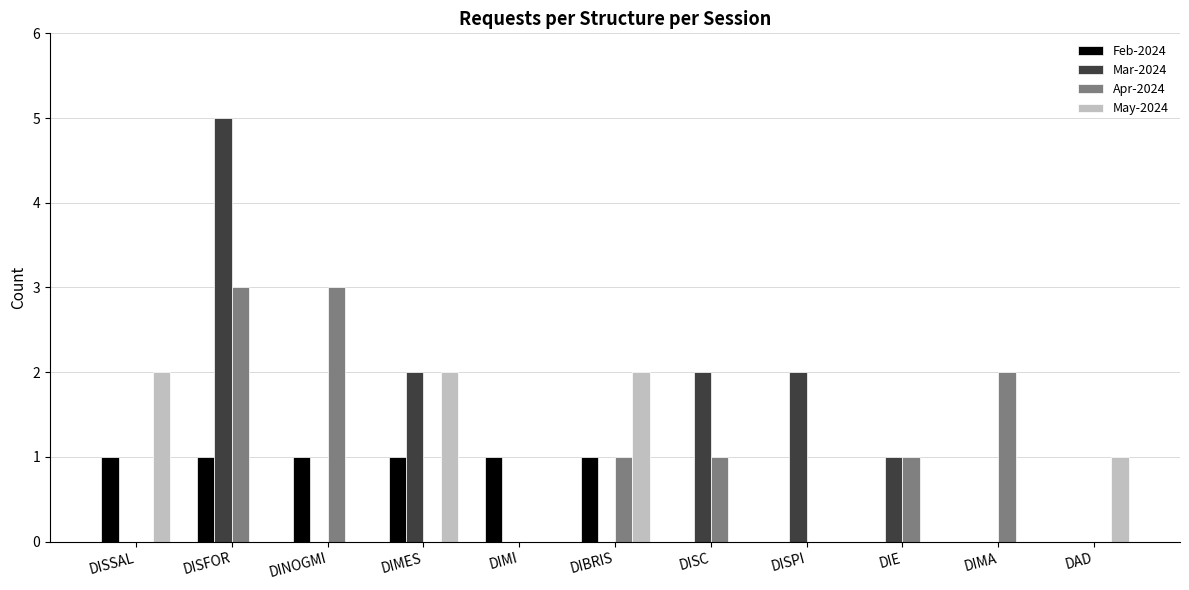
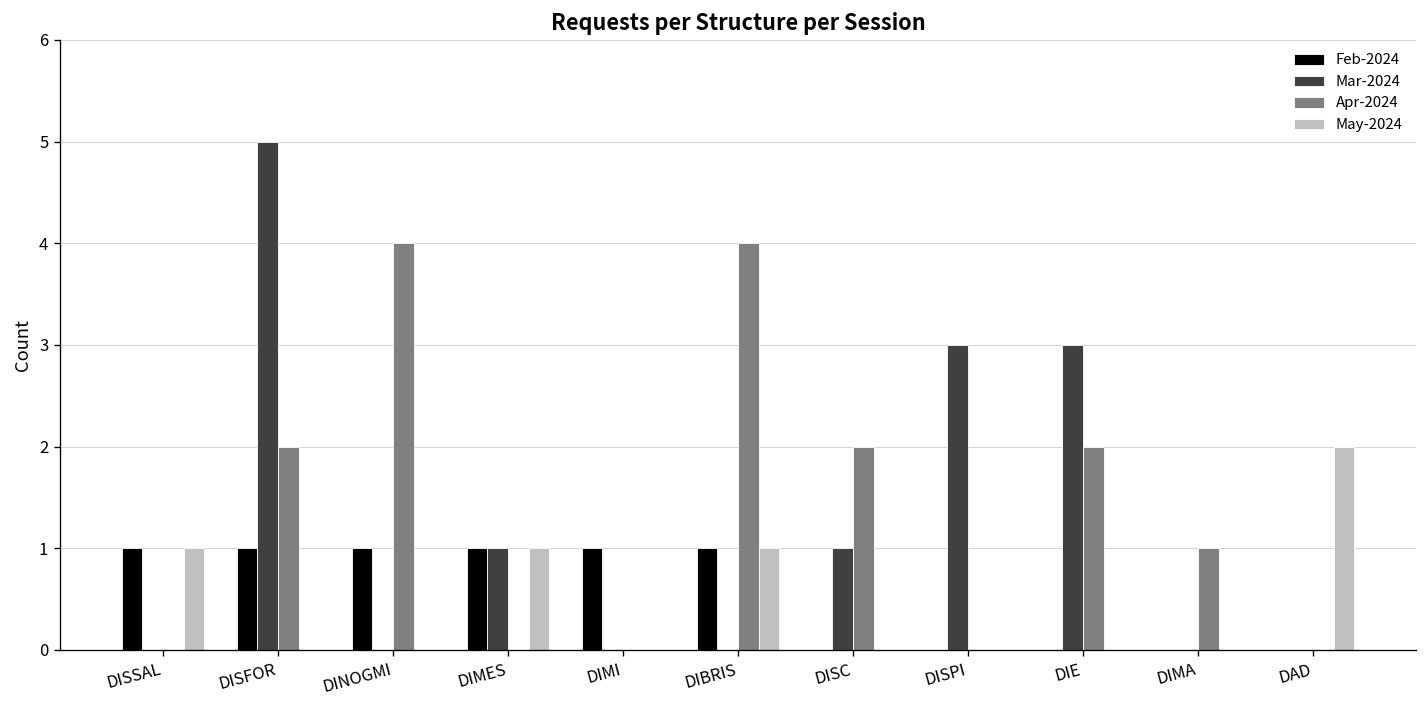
May-2024, DISSAL: 2 -> 1
Apr-2024, DISFOR: 3 -> 2
Apr-2024, DINOGMI: 3 -> 4
Mar-2024, DIMES: 2 -> 1
May-2024, DIMES: 2 -> 1
Apr-2024, DIBRIS: 1 -> 4
May-2024, DIBRIS: 2 -> 1
Mar-2024, DISC: 2 -> 1
Apr-2024, DISC: 1 -> 2
Mar-2024, DISPI: 2 -> 3
Mar-2024, DIE: 1 -> 3
Apr-2024, DIE: 1 -> 2
Apr-2024, DIMA: 2 -> 1
May-2024, DAD: 1 -> 2
